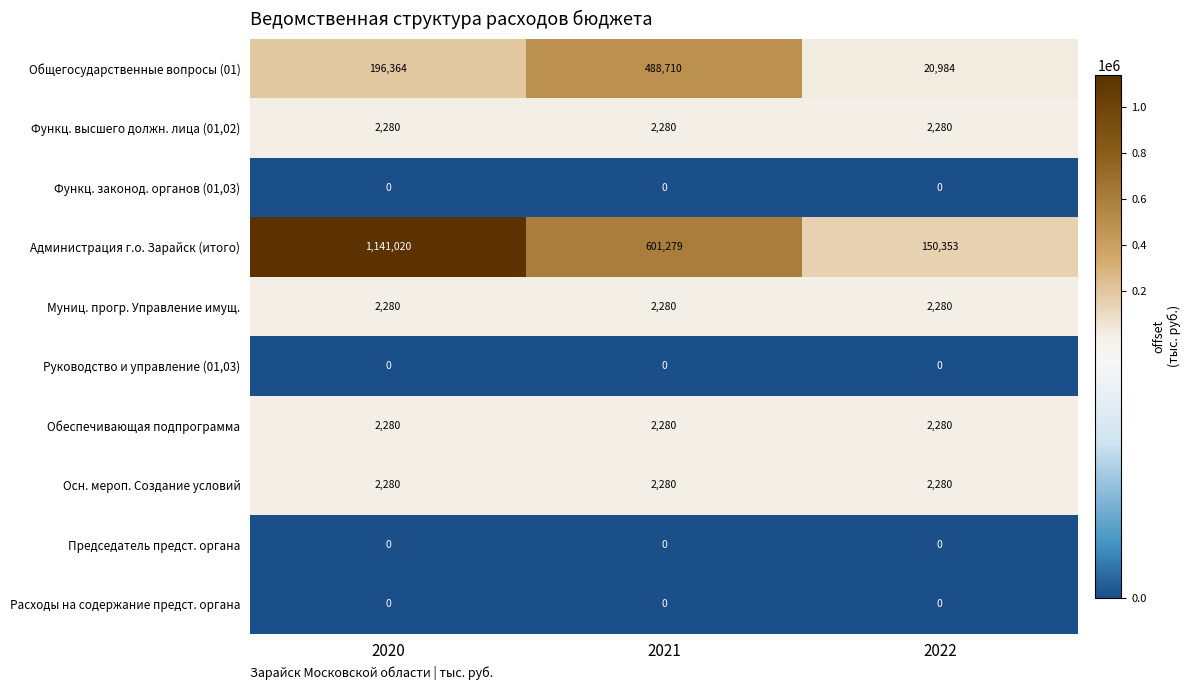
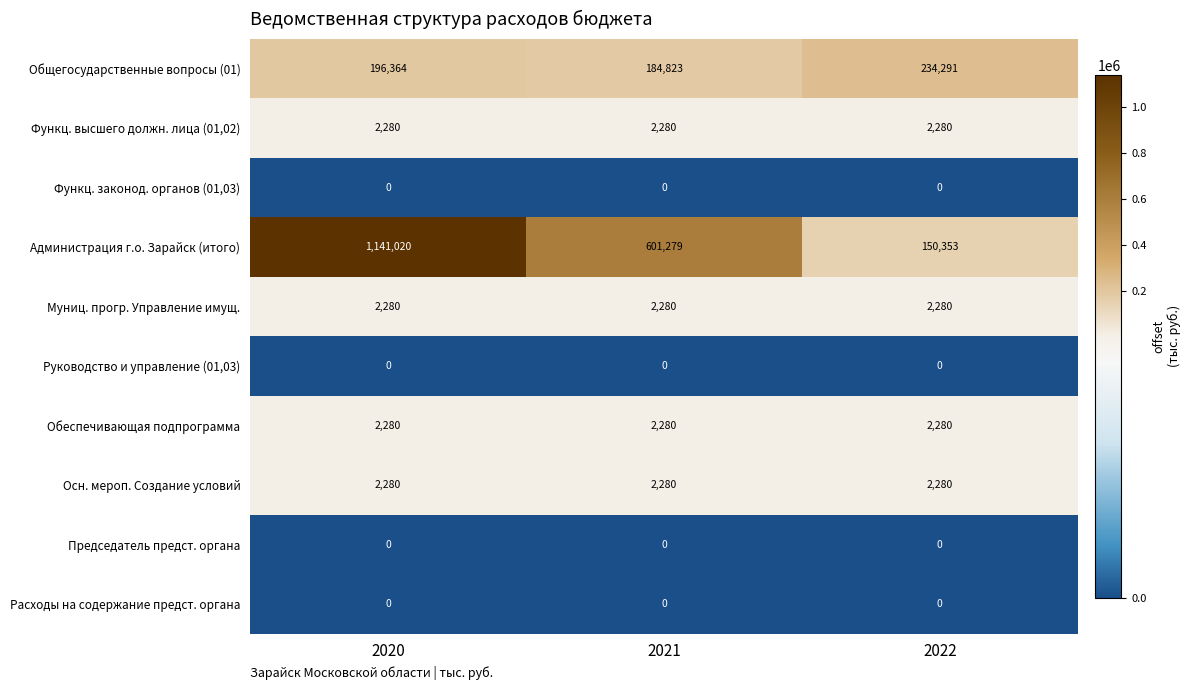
Общегосударственные вопросы (01), 2021: 488,710 -> 184,823
Общегосударственные вопросы (01), 2022: 20,984 -> 234,291
